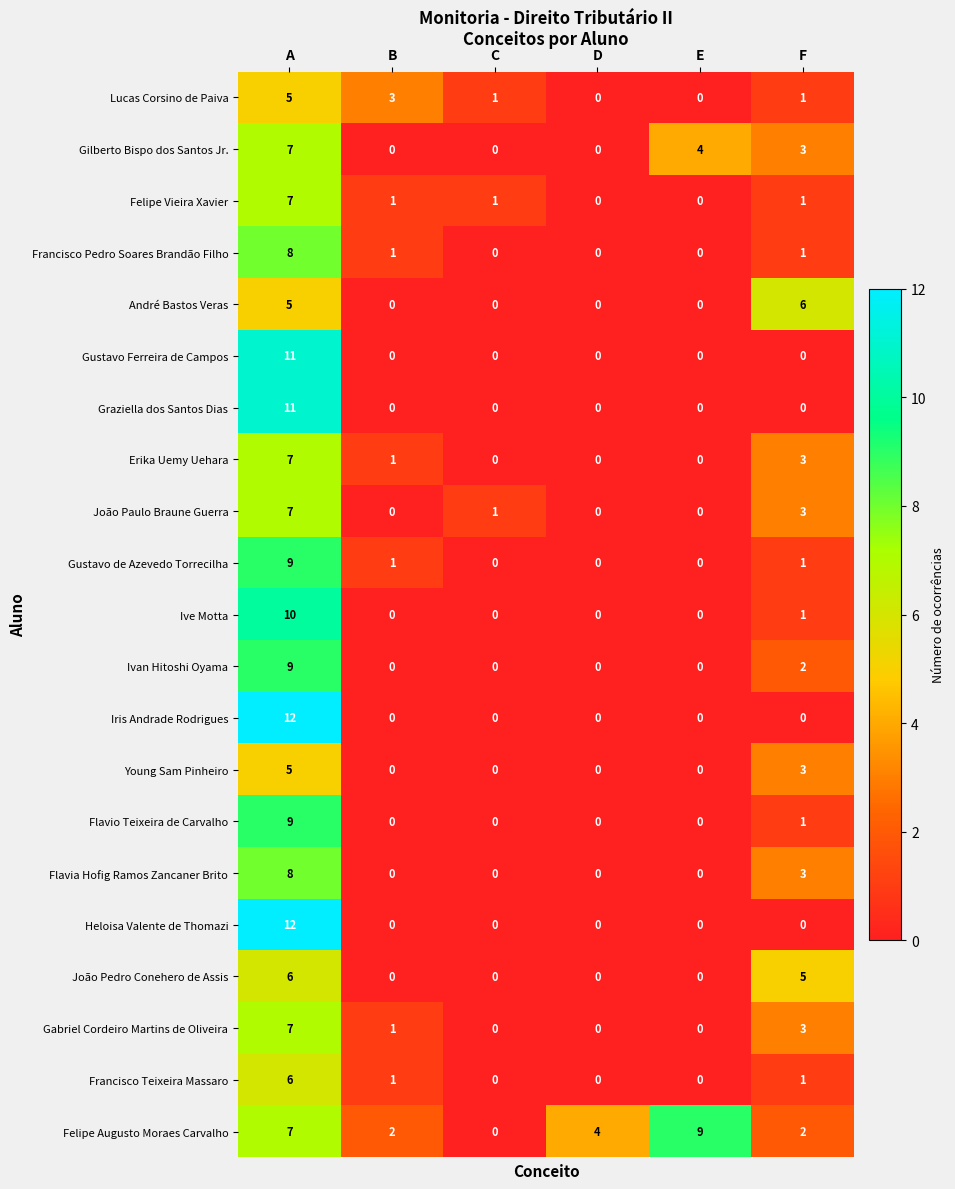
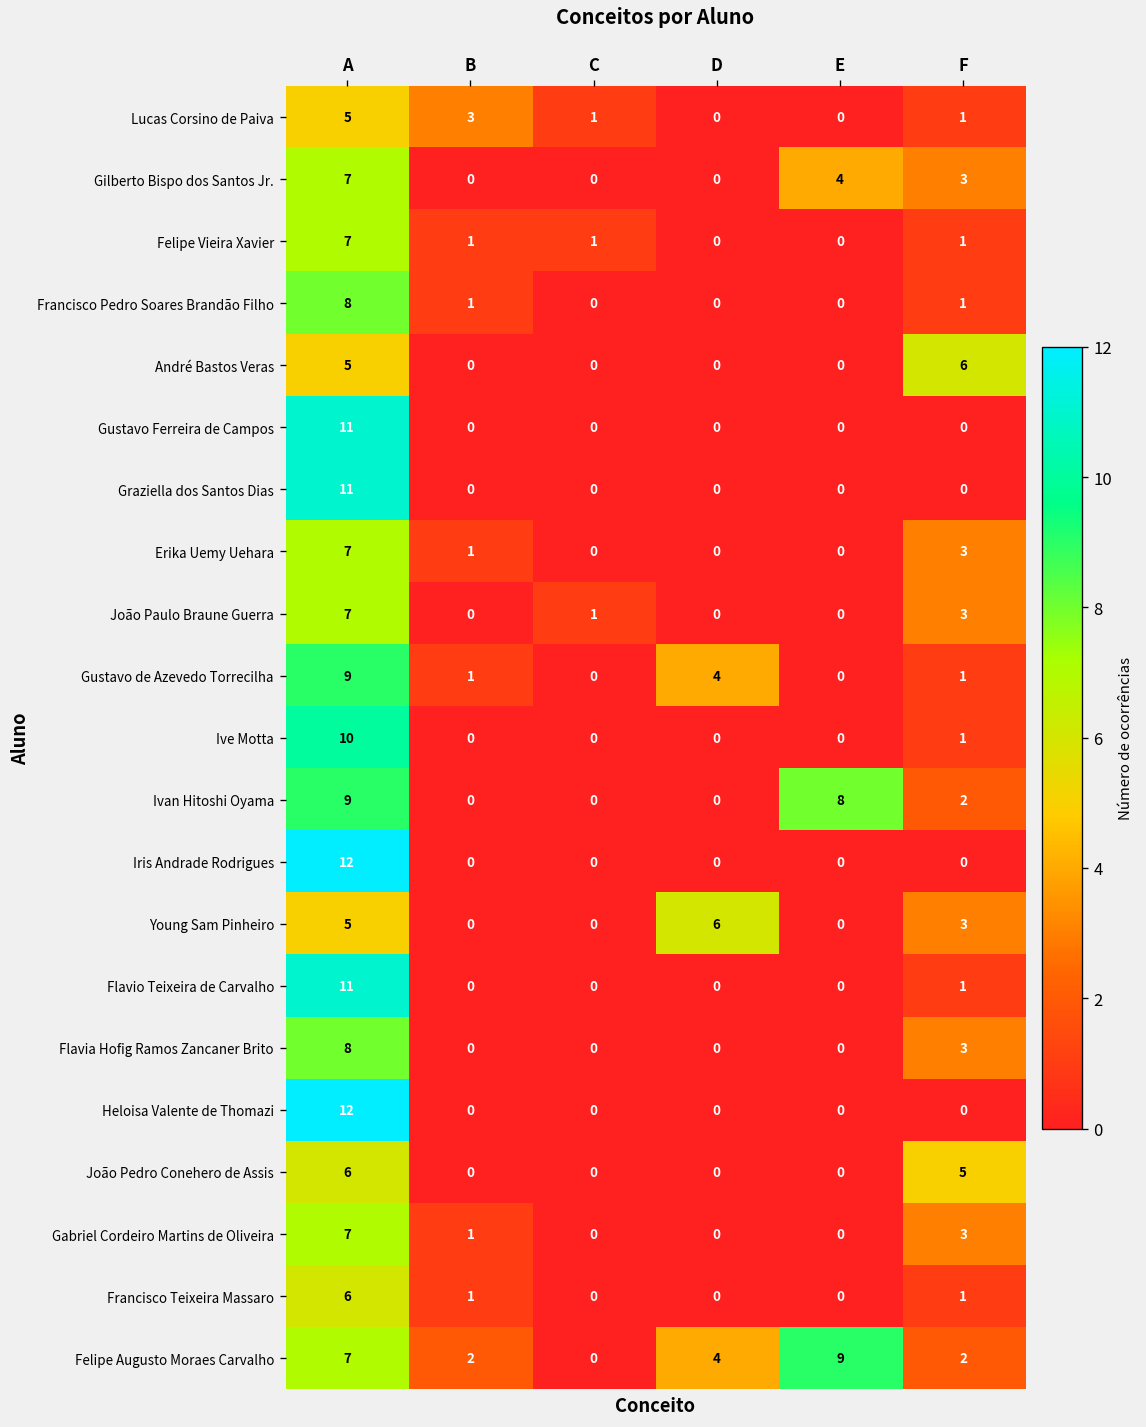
Gustavo de Azevedo Torrecilha, D: 0 -> 4
Ivan Hitoshi Oyama, E: 0 -> 8
Young Sam Pinheiro, D: 0 -> 6
Flavio Teixeira de Carvalho, A: 9 -> 11
